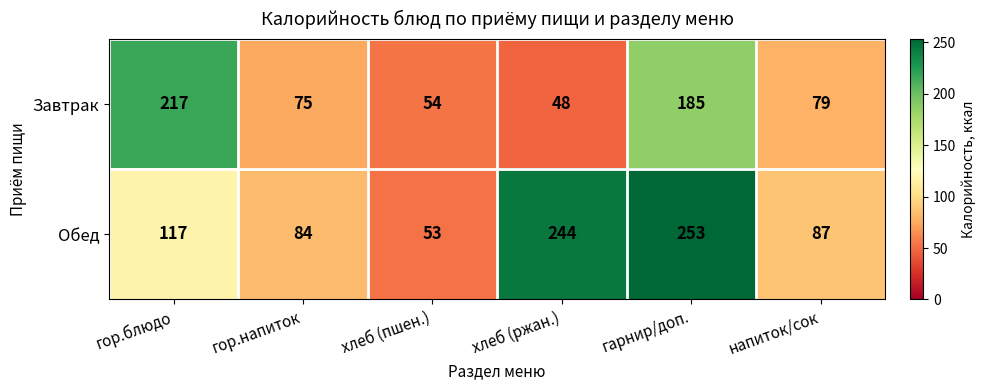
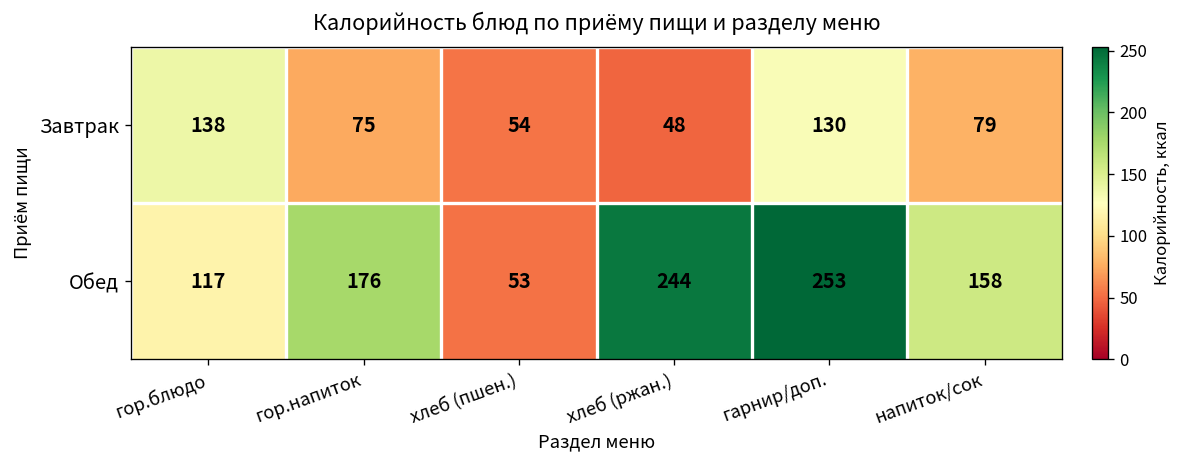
Завтрак, гор.блюдо: 217 -> 138
Завтрак, гарнир/доп.: 185 -> 130
Обед, гор.напиток: 84 -> 176
Обед, напиток/сок: 87 -> 158
